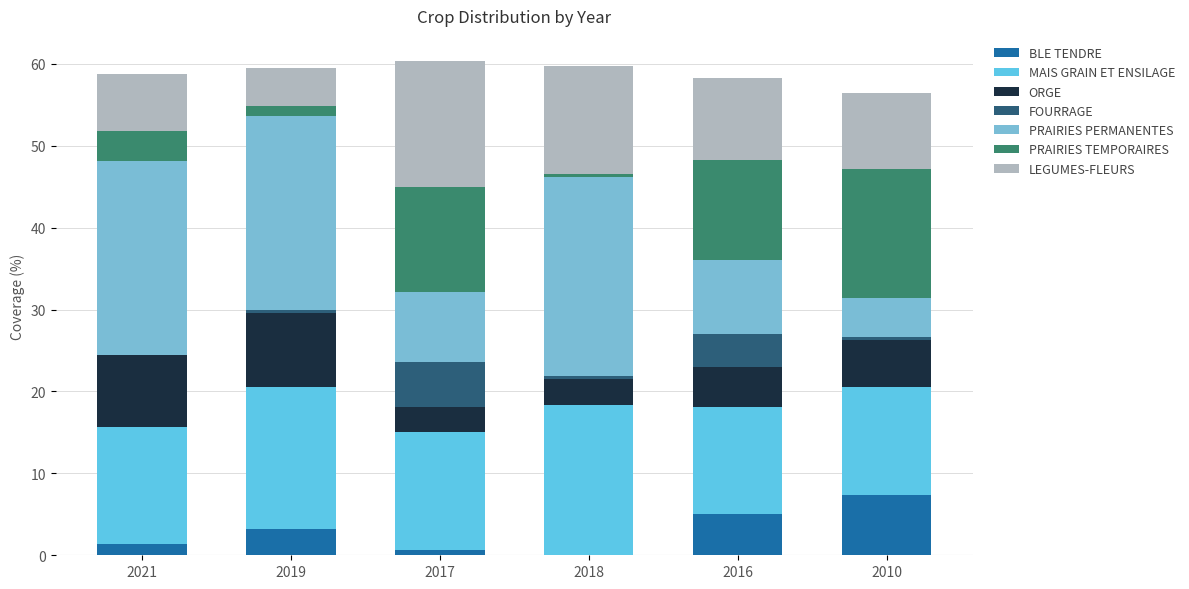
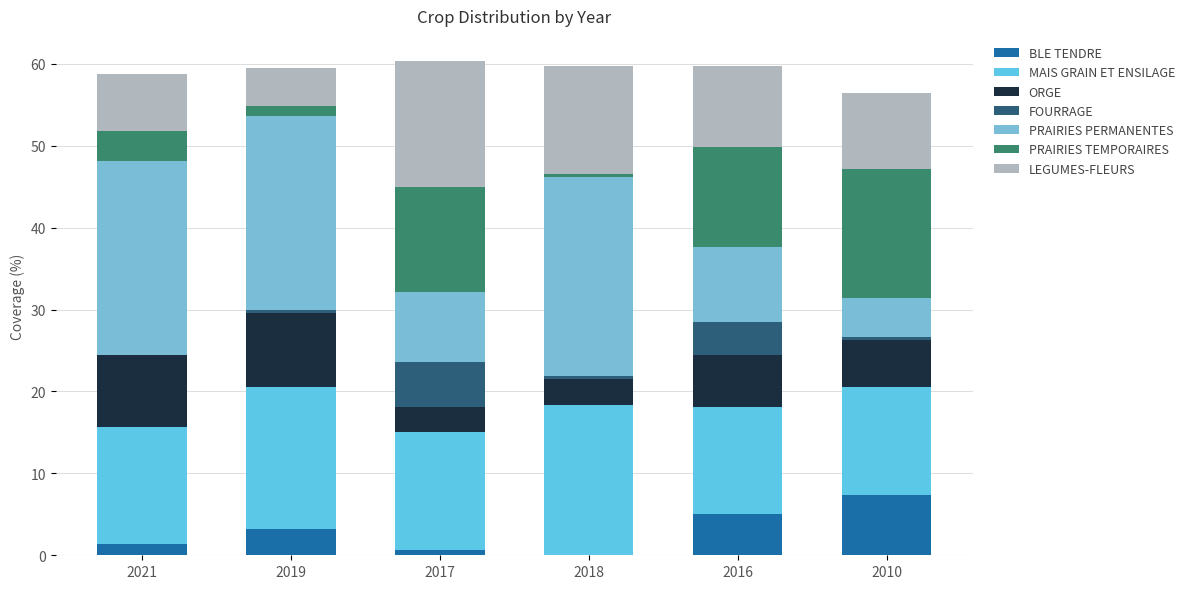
ORGE, 2016: 5 -> 6
